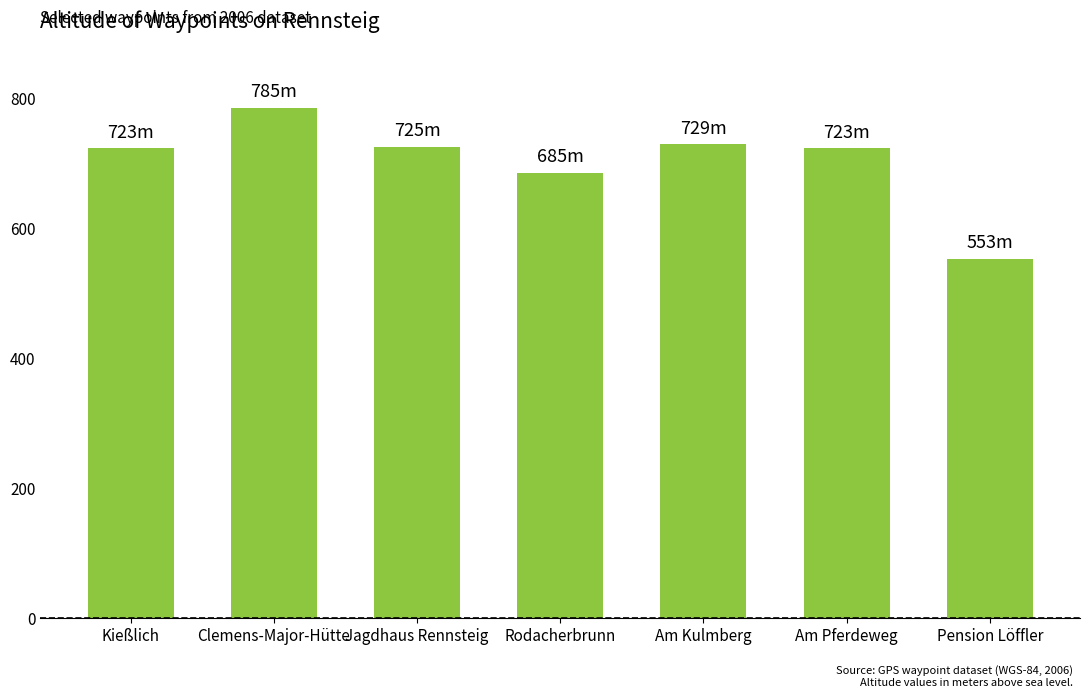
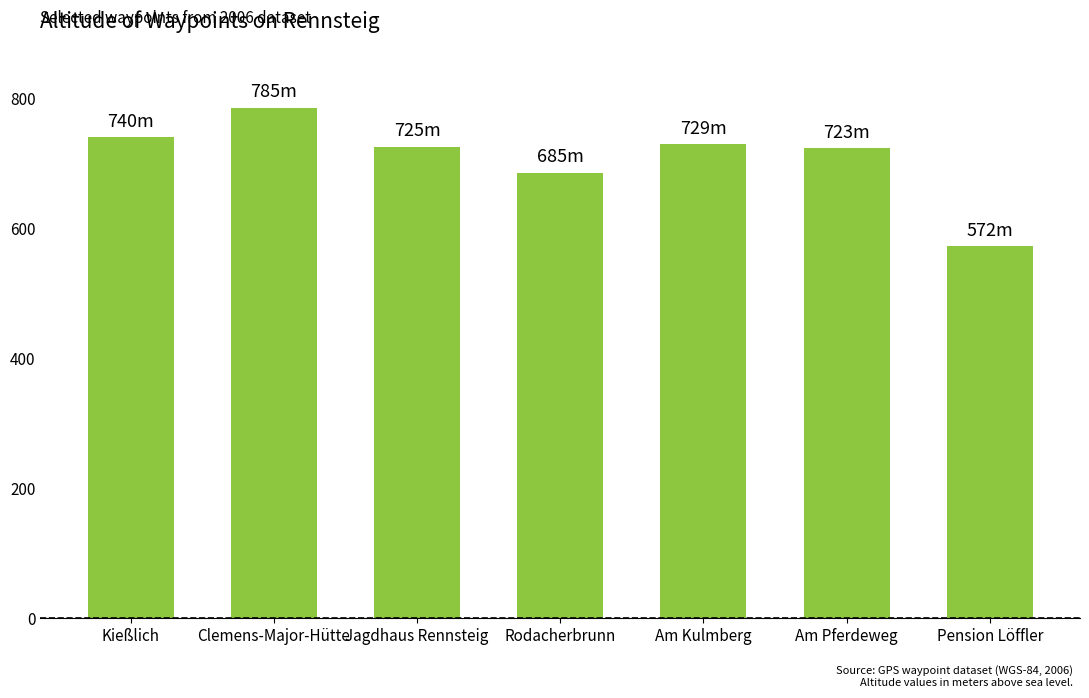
Kießlich: 723m -> 740m
Pension Löffler: 553m -> 572m
